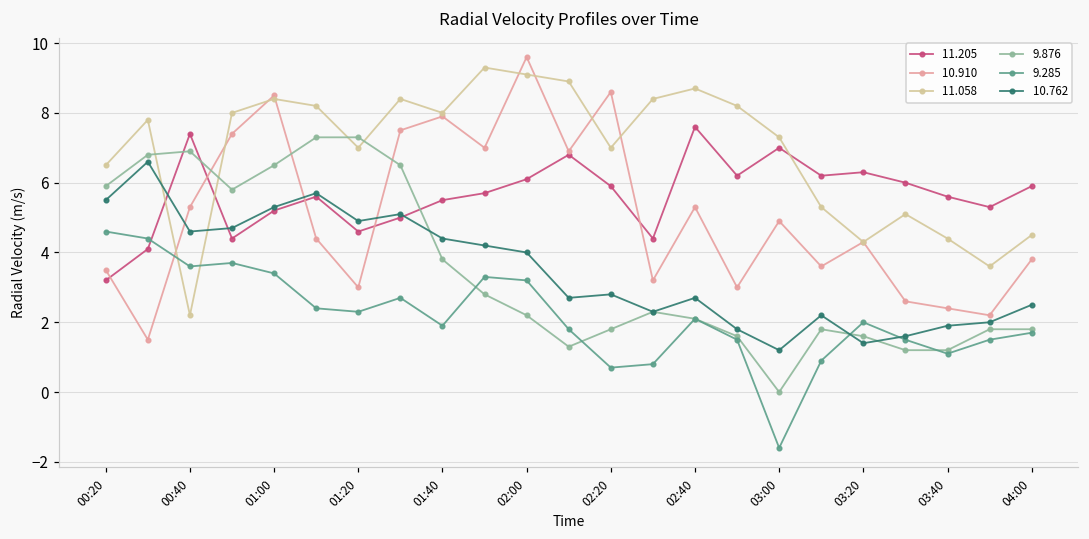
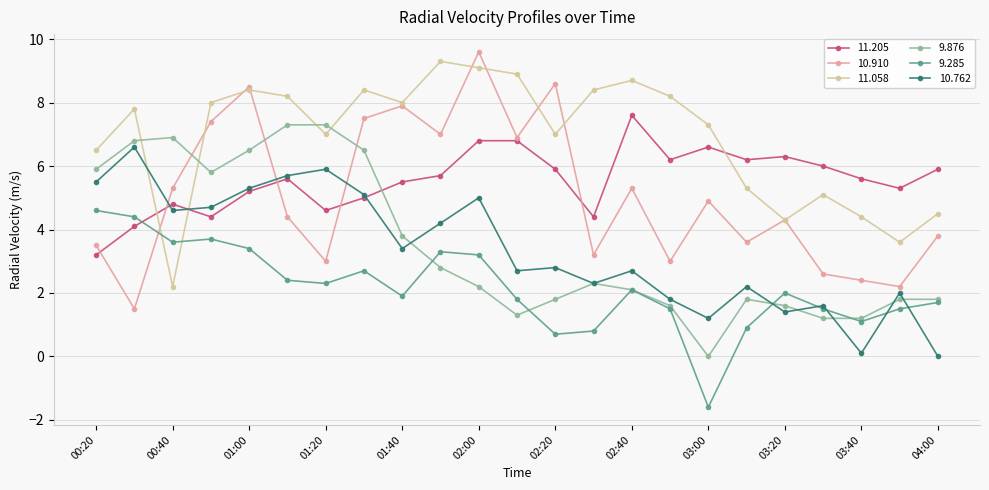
11.205, 00:40: 7.4 -> 4.8
10.762, 01:20: 4.9 -> 5.9
10.762, 01:40: 4.4 -> 3.4
11.205, 02:00: 6.1 -> 6.8
10.762, 02:00: 4 -> 5
11.205, 03:00: 7.0 -> 6.6
10.762, 03:40: 1.9 -> 0.1
10.762, 04:00: 2.5 -> 0.0
